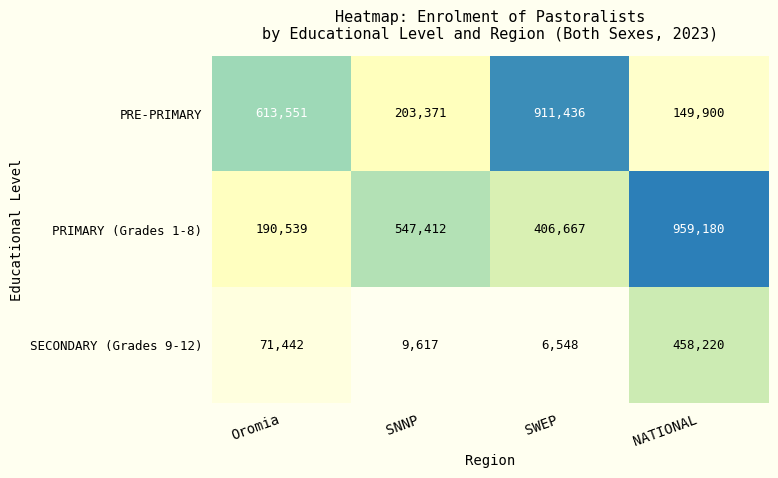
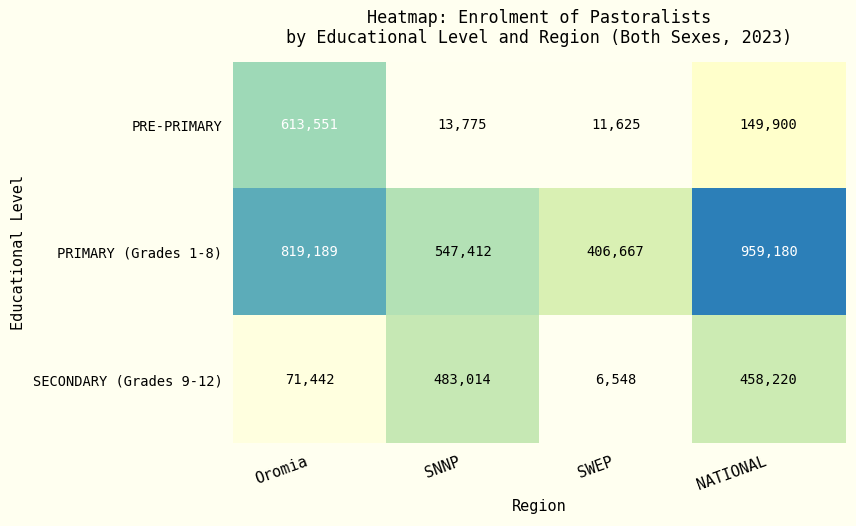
PRE-PRIMARY, SNNP: 203,371 -> 13,775
PRE-PRIMARY, SWEP: 911,436 -> 11,625
PRIMARY (Grades 1-8), Oromia: 190,539 -> 819,189
SECONDARY (Grades 9-12), SNNP: 9,617 -> 483,014
